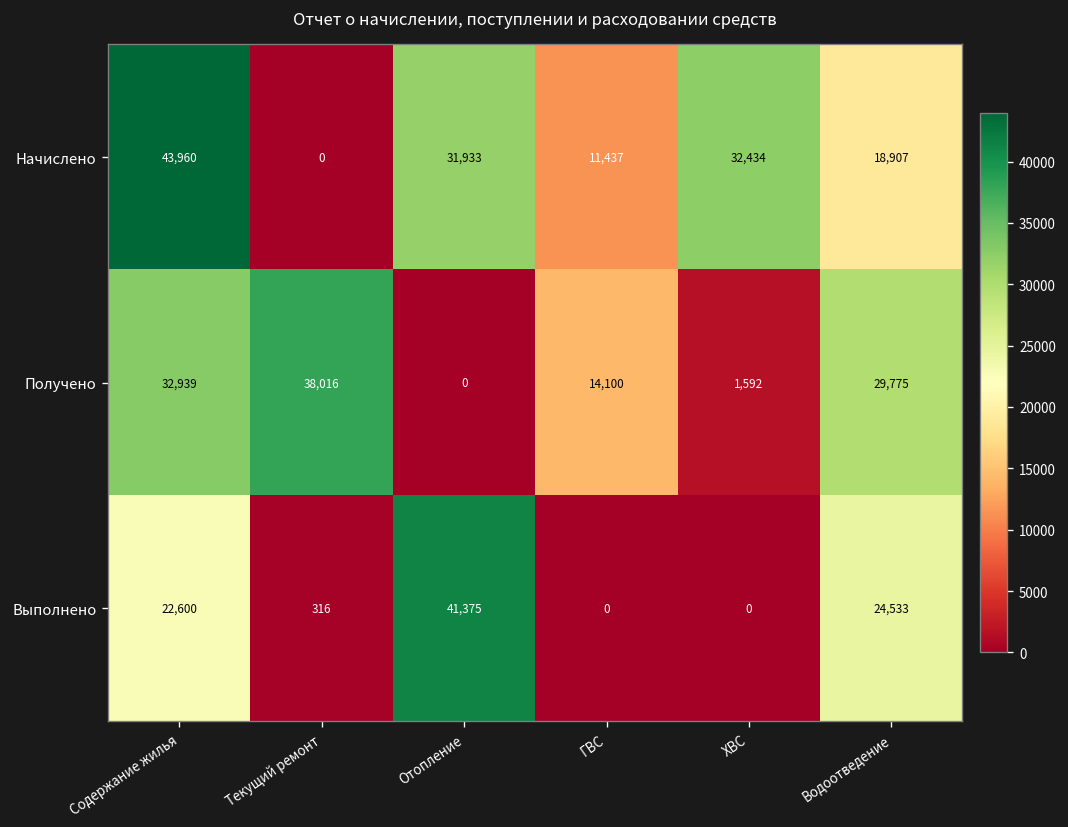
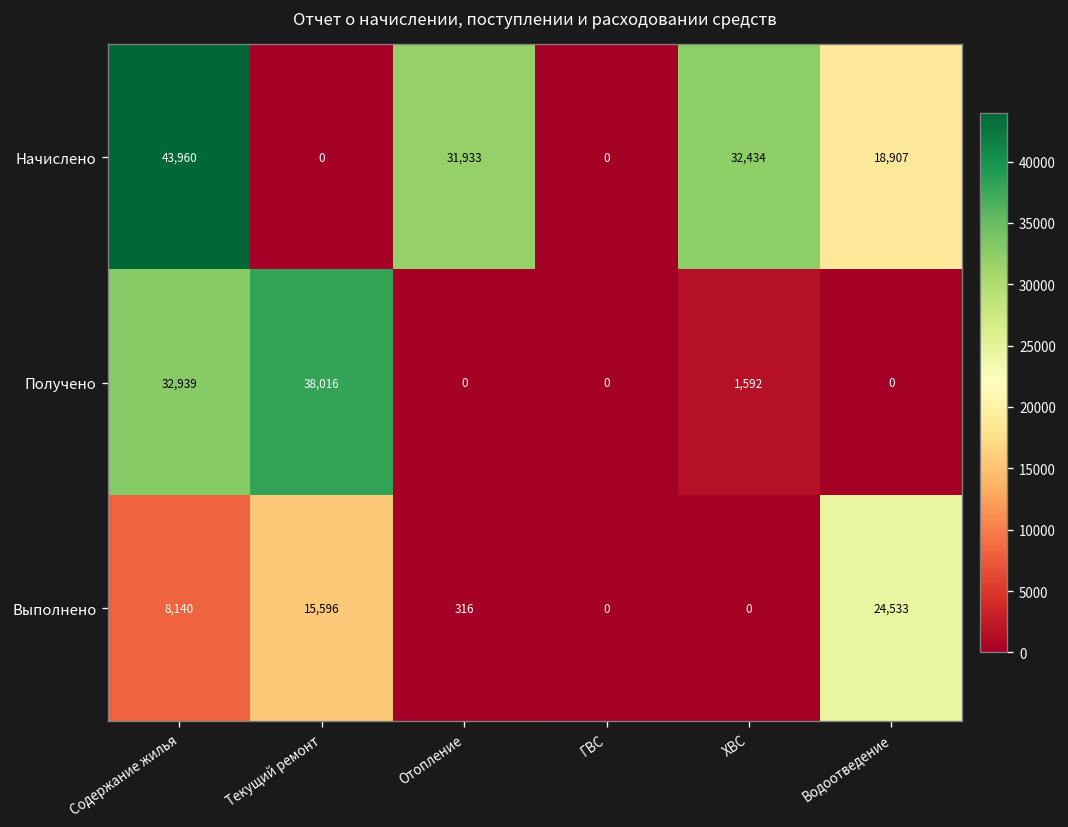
Начислено, ГВС: 11,437 -> 0
Получено, ГВС: 14,100 -> 0
Получено, Водоотведение: 29,775 -> 0
Выполнено, Содержание жилья: 22,600 -> 8,140
Выполнено, Текущий ремонт: 316 -> 15,596
Выполнено, Отопление: 41,375 -> 316
